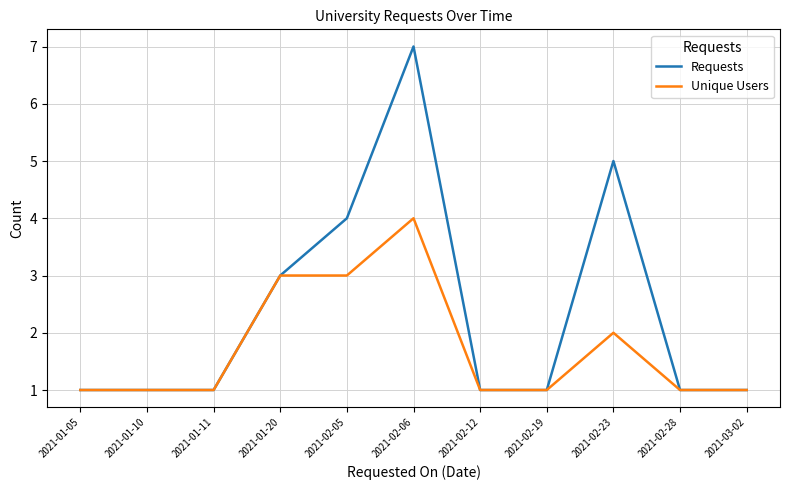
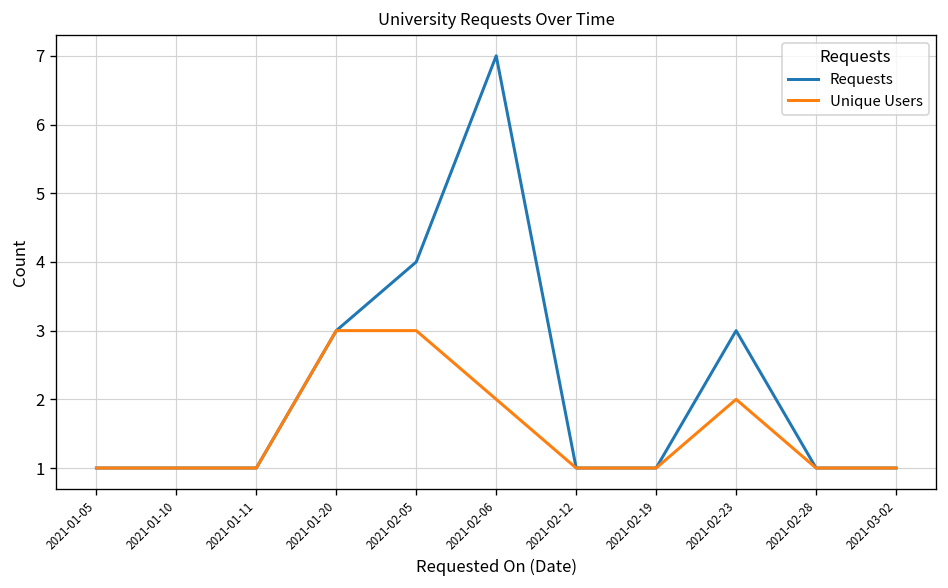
Unique Users, 2021-02-06: 4 -> 2
Requests, 2021-02-23: 5 -> 3
